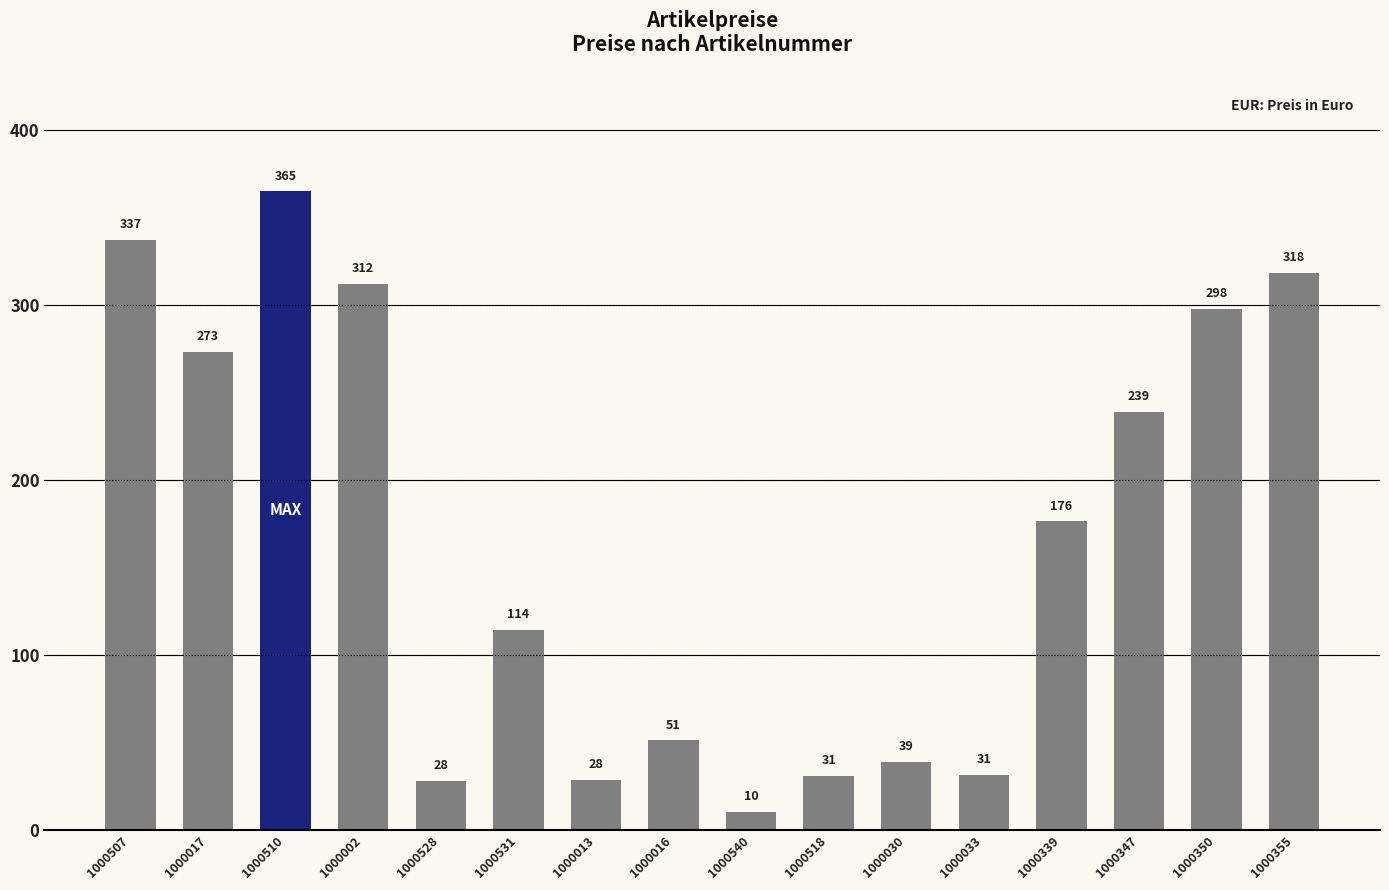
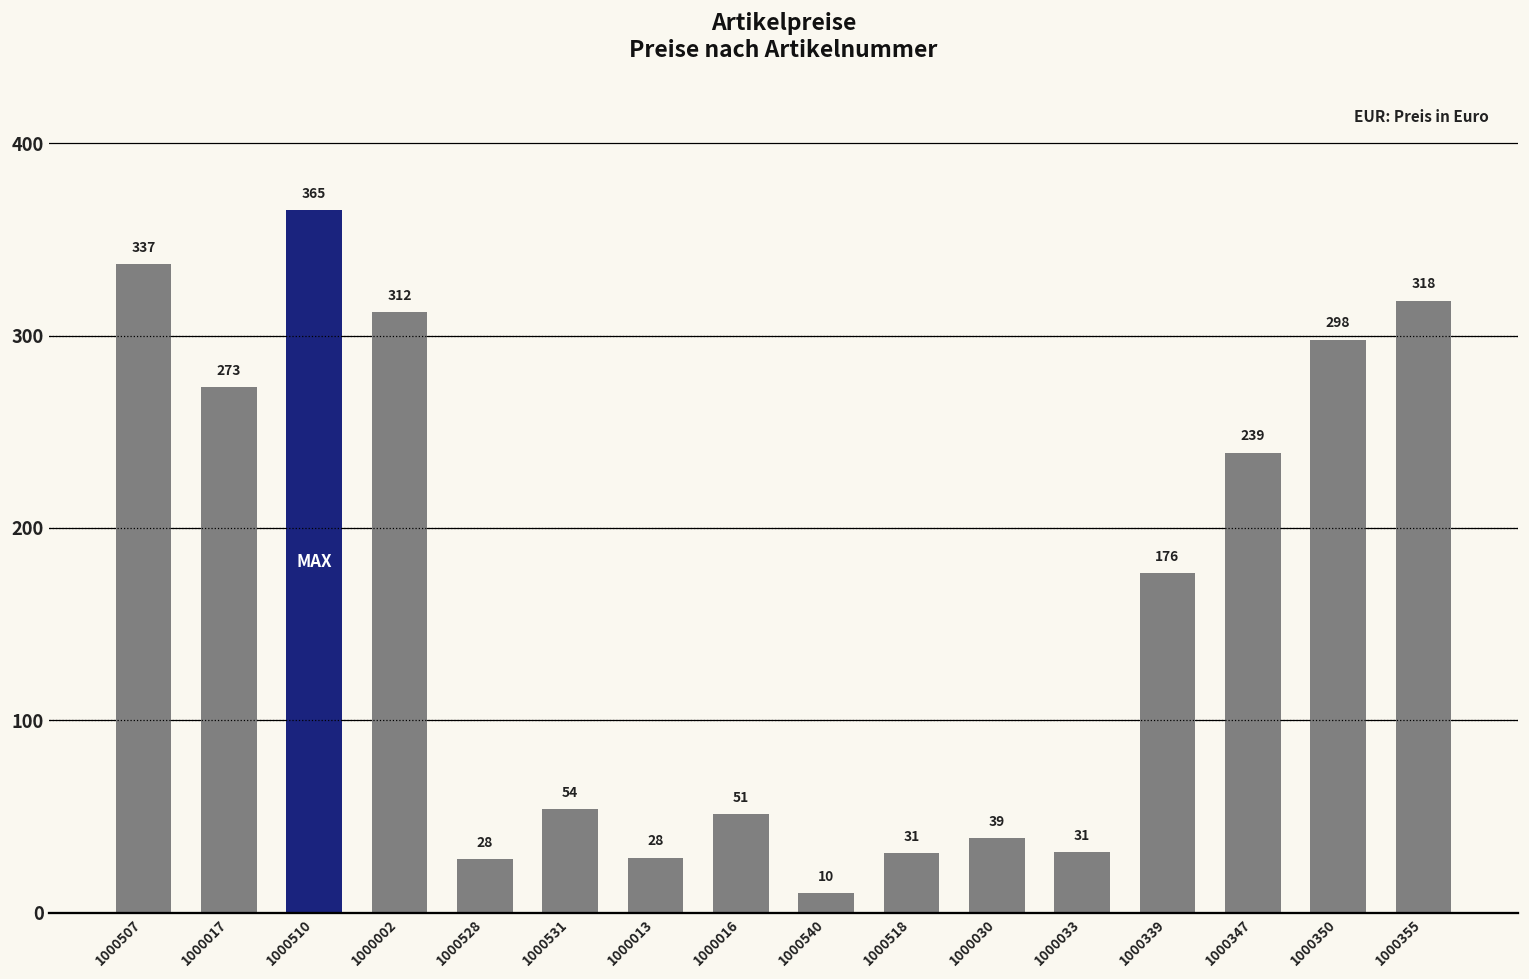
1000531: 114 -> 54
